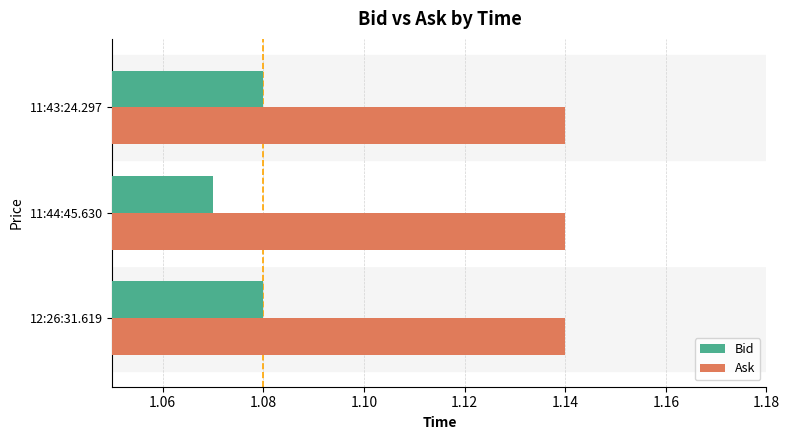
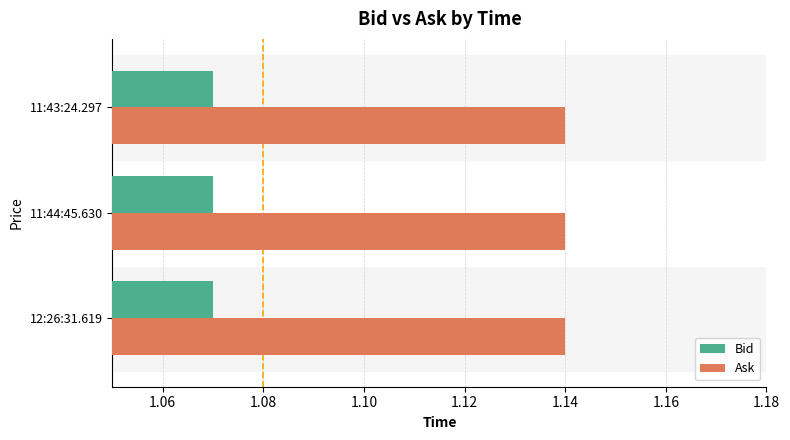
Bid, 11:43:24.297: 1.08 -> 1.07
Bid, 12:26:31.619: 1.08 -> 1.07
